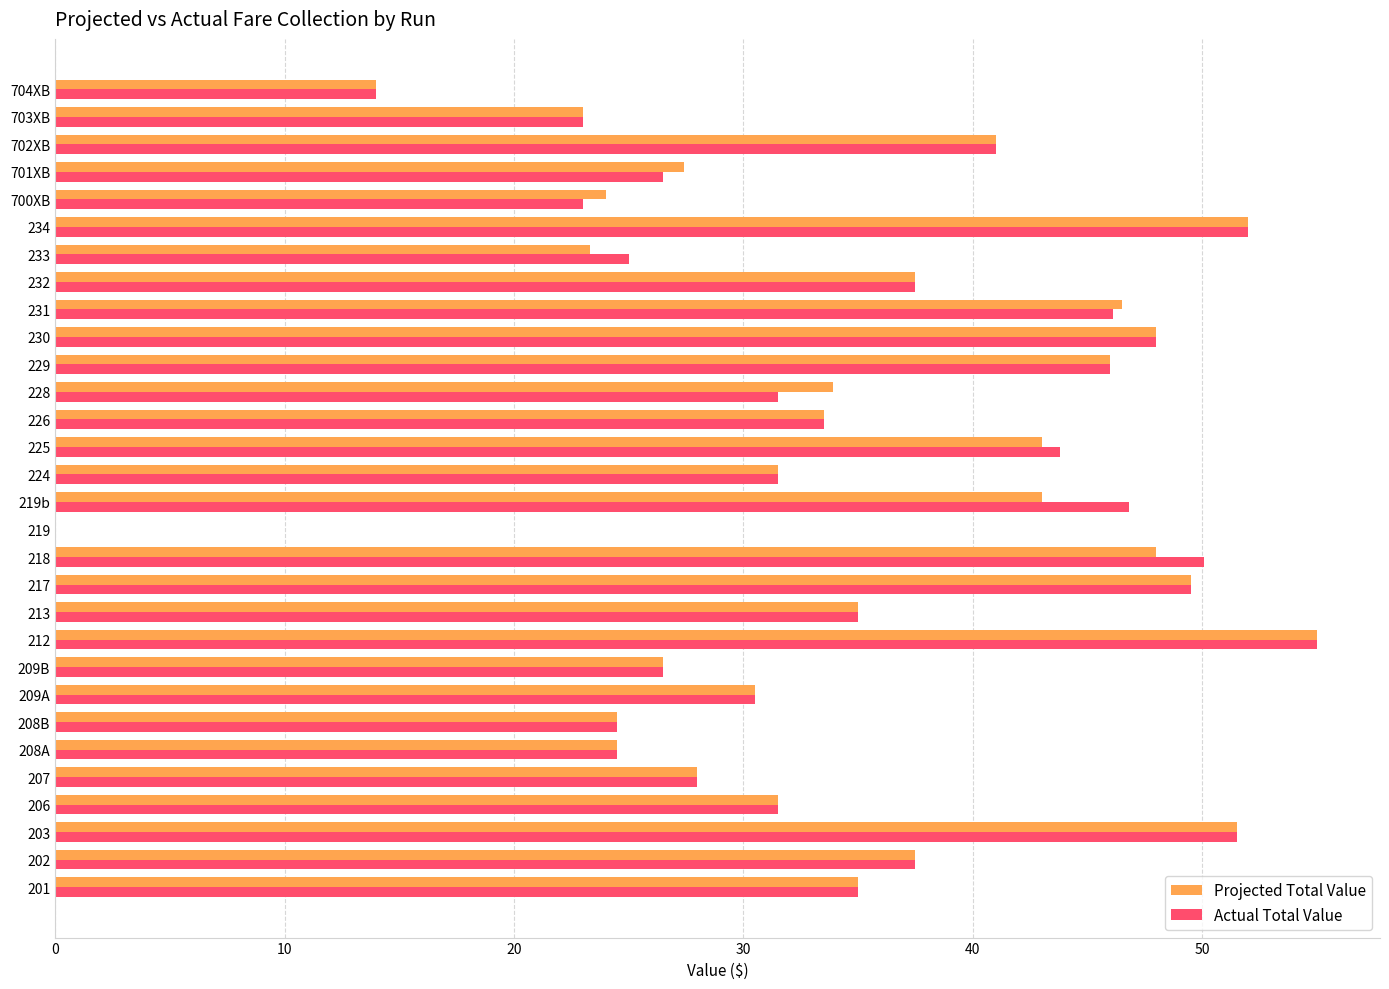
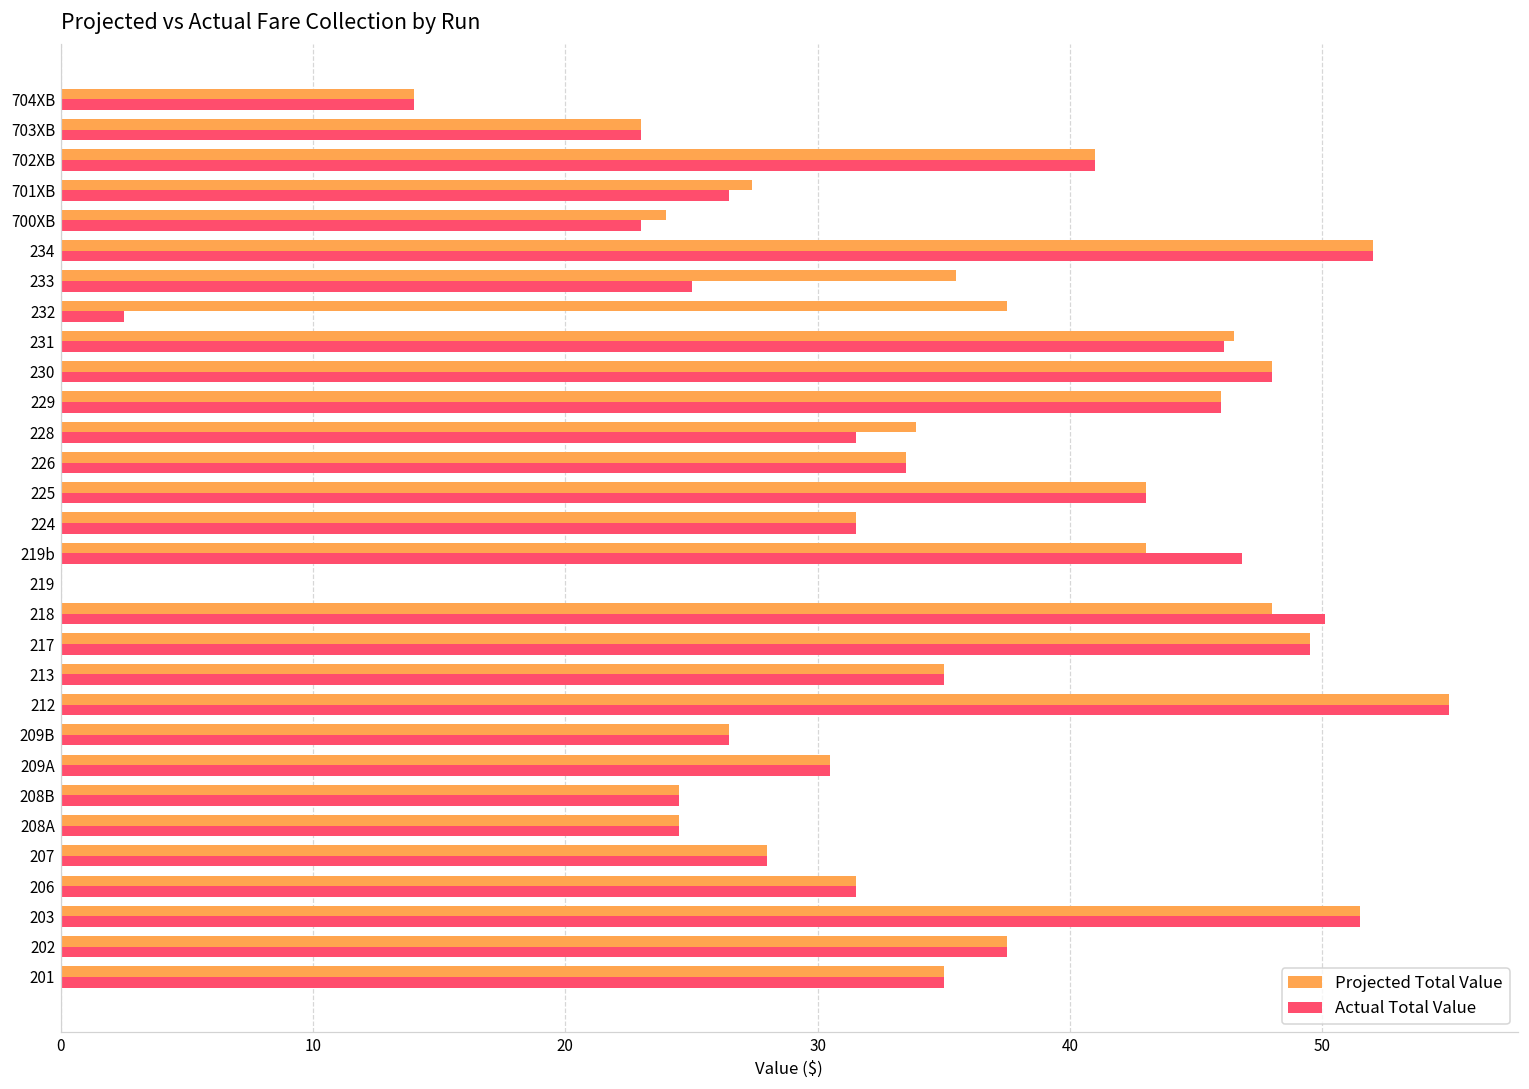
Projected Total Value, 233: 23.3 -> 35.5
Actual Total Value, 232: 37.5 -> 2.5
Actual Total Value, 225: 43.8 -> 43.0
